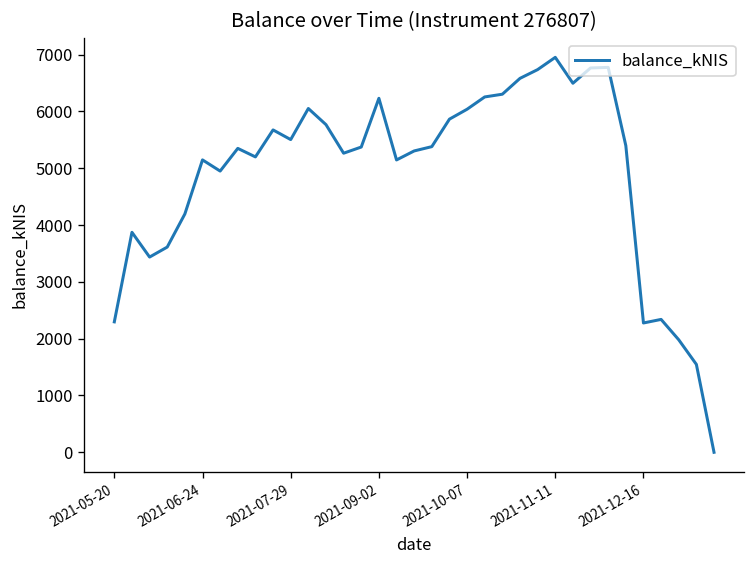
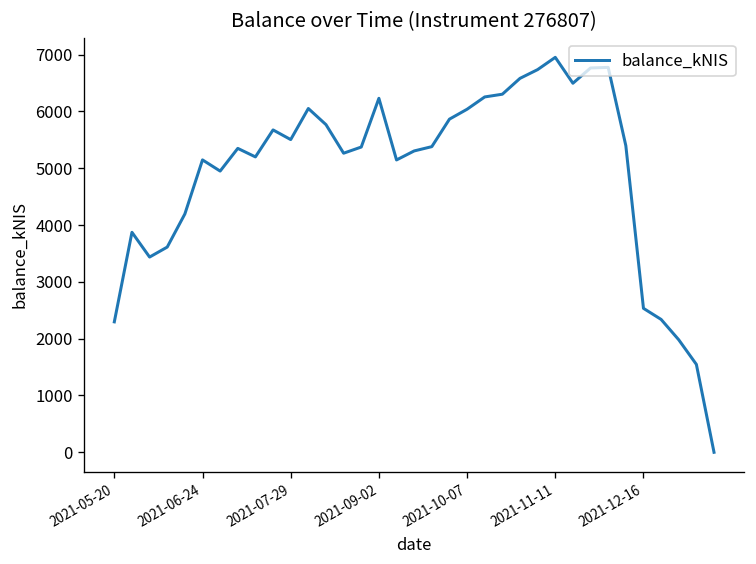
2021-12-16: 2300 -> 2500
